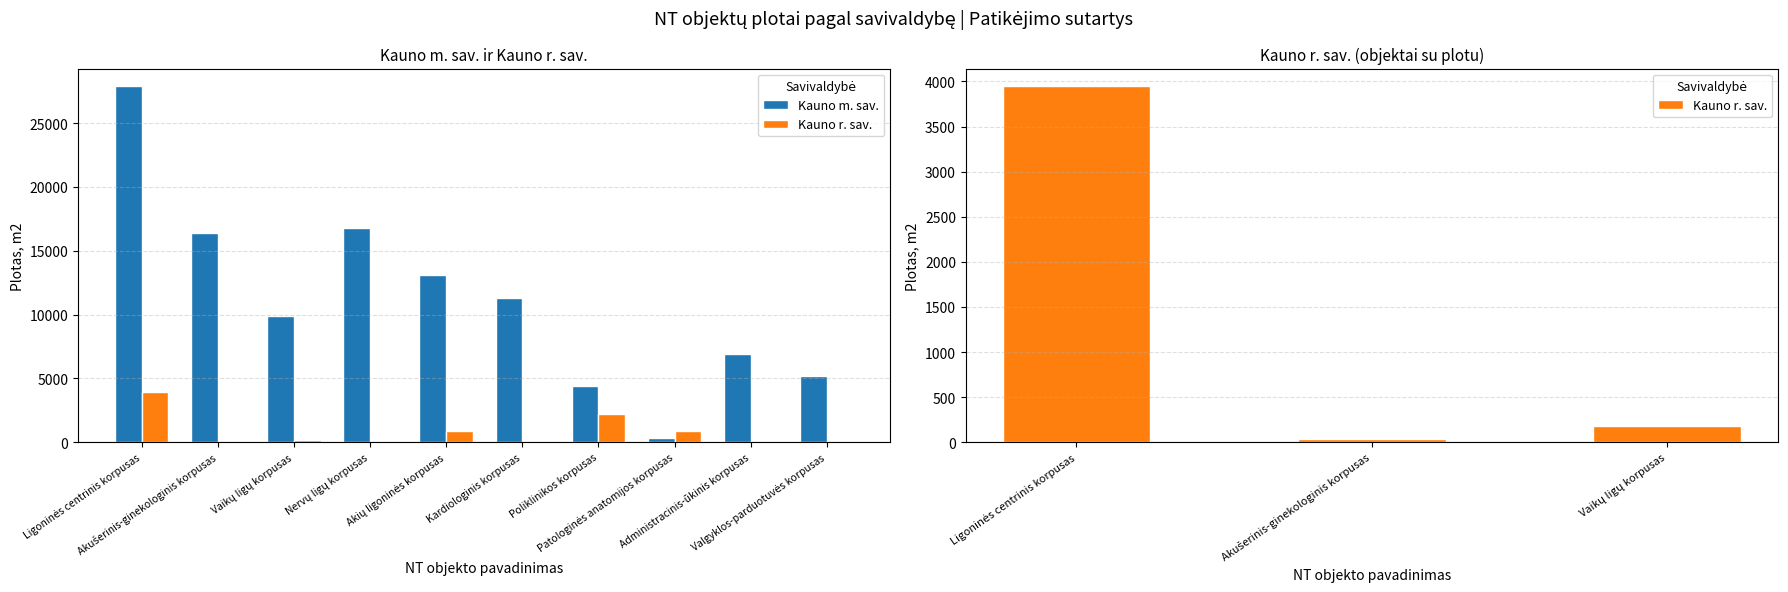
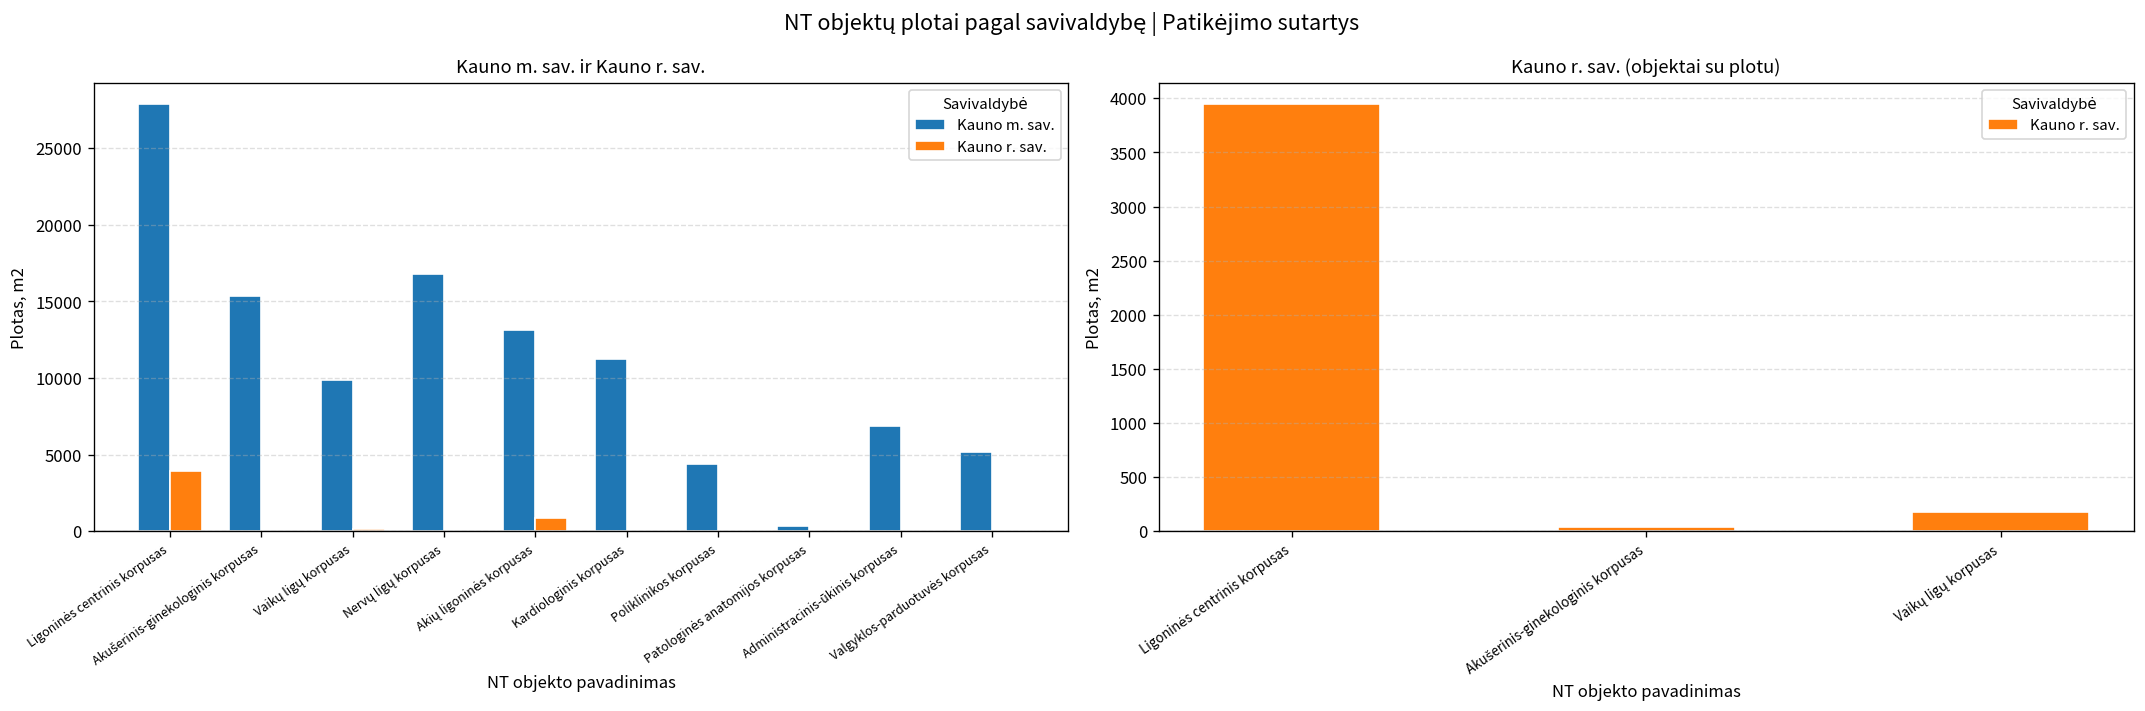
Kauno m. sav. ir Kauno r. sav., Kauno m. sav., Akušerinis-ginekologinis korpusas: 16400 -> 15400
Kauno m. sav. ir Kauno r. sav., Kauno r. sav., Poliklinikos korpusas: 2200 -> 0
Kauno m. sav. ir Kauno r. sav., Kauno r. sav., Patologinės anatomijos korpusas: 900 -> 0
